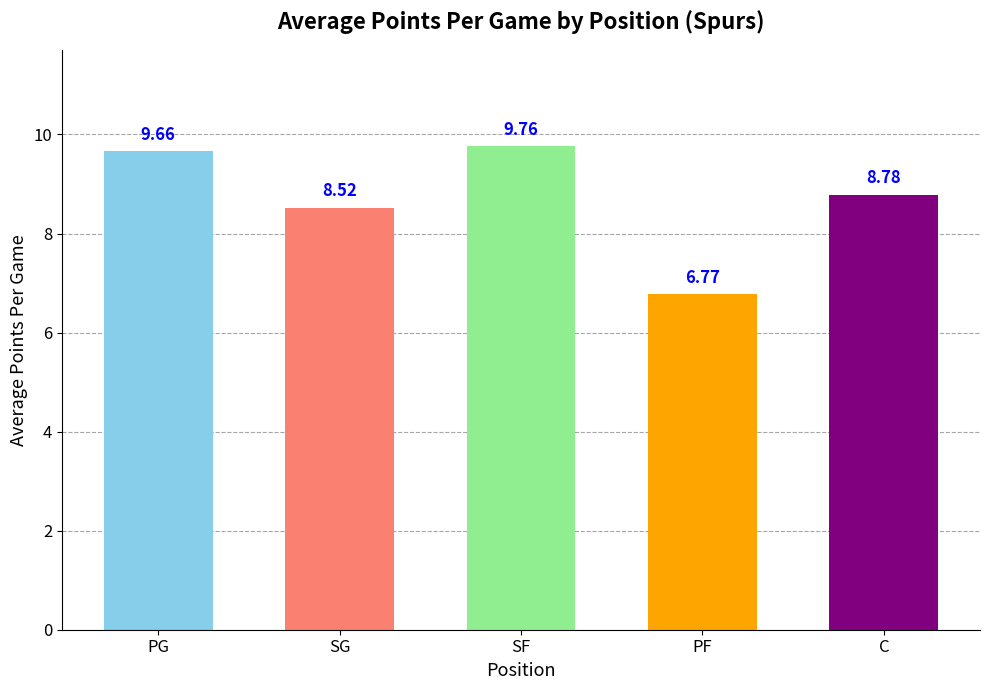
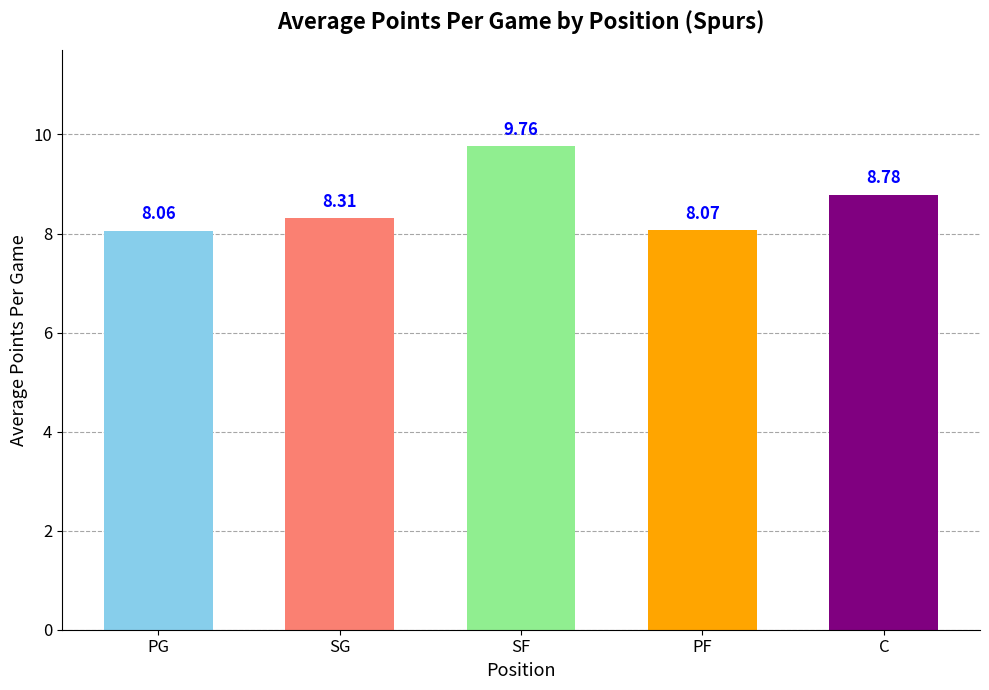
PG: 9.66 -> 8.06
SG: 8.52 -> 8.31
PF: 6.77 -> 8.07
